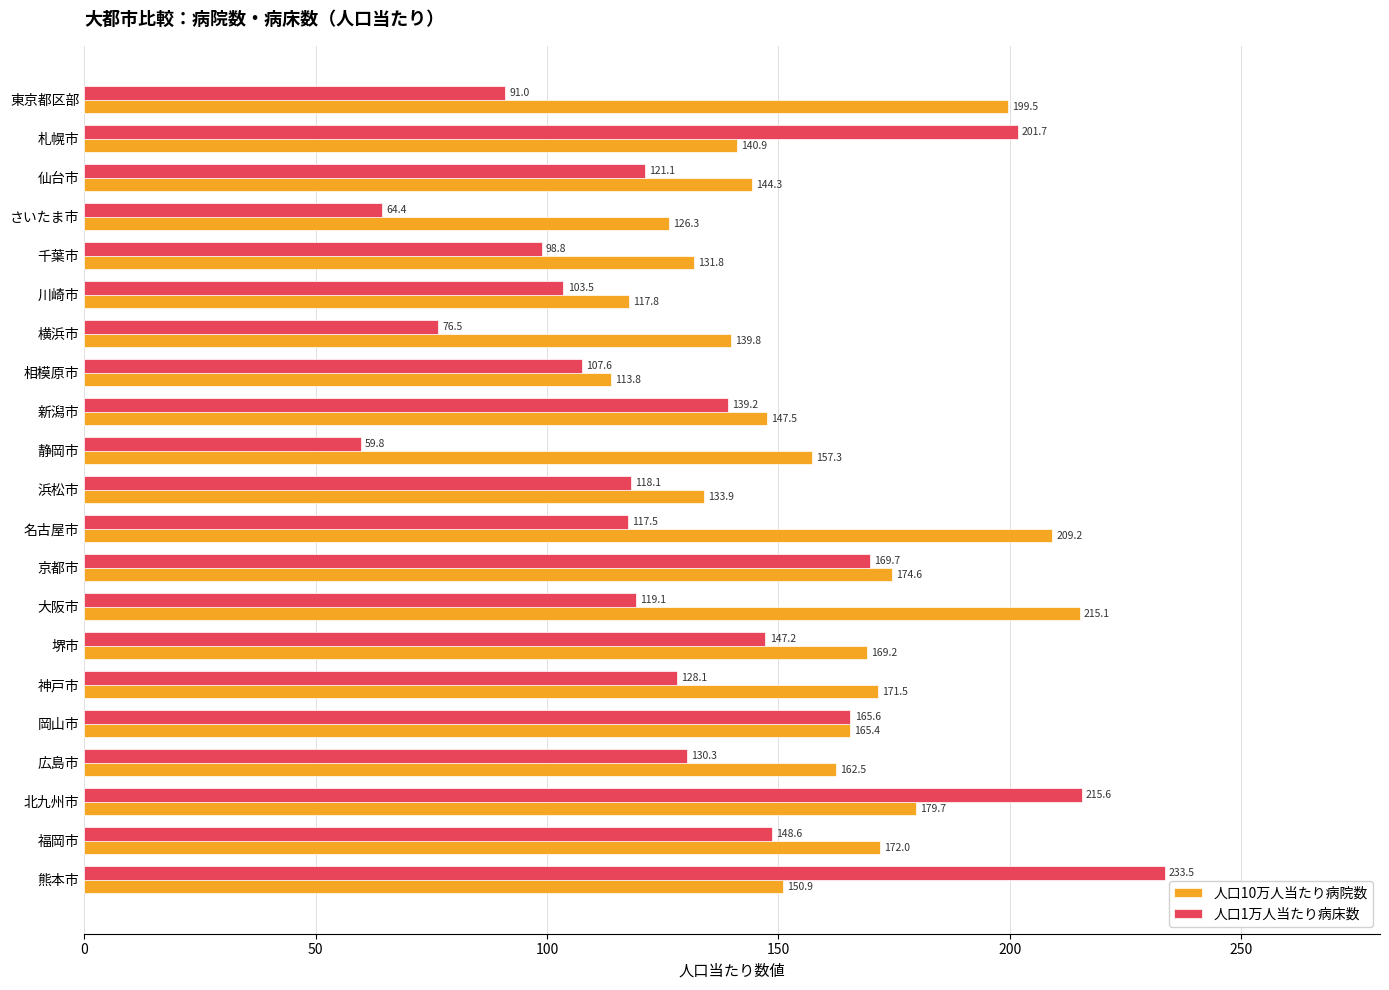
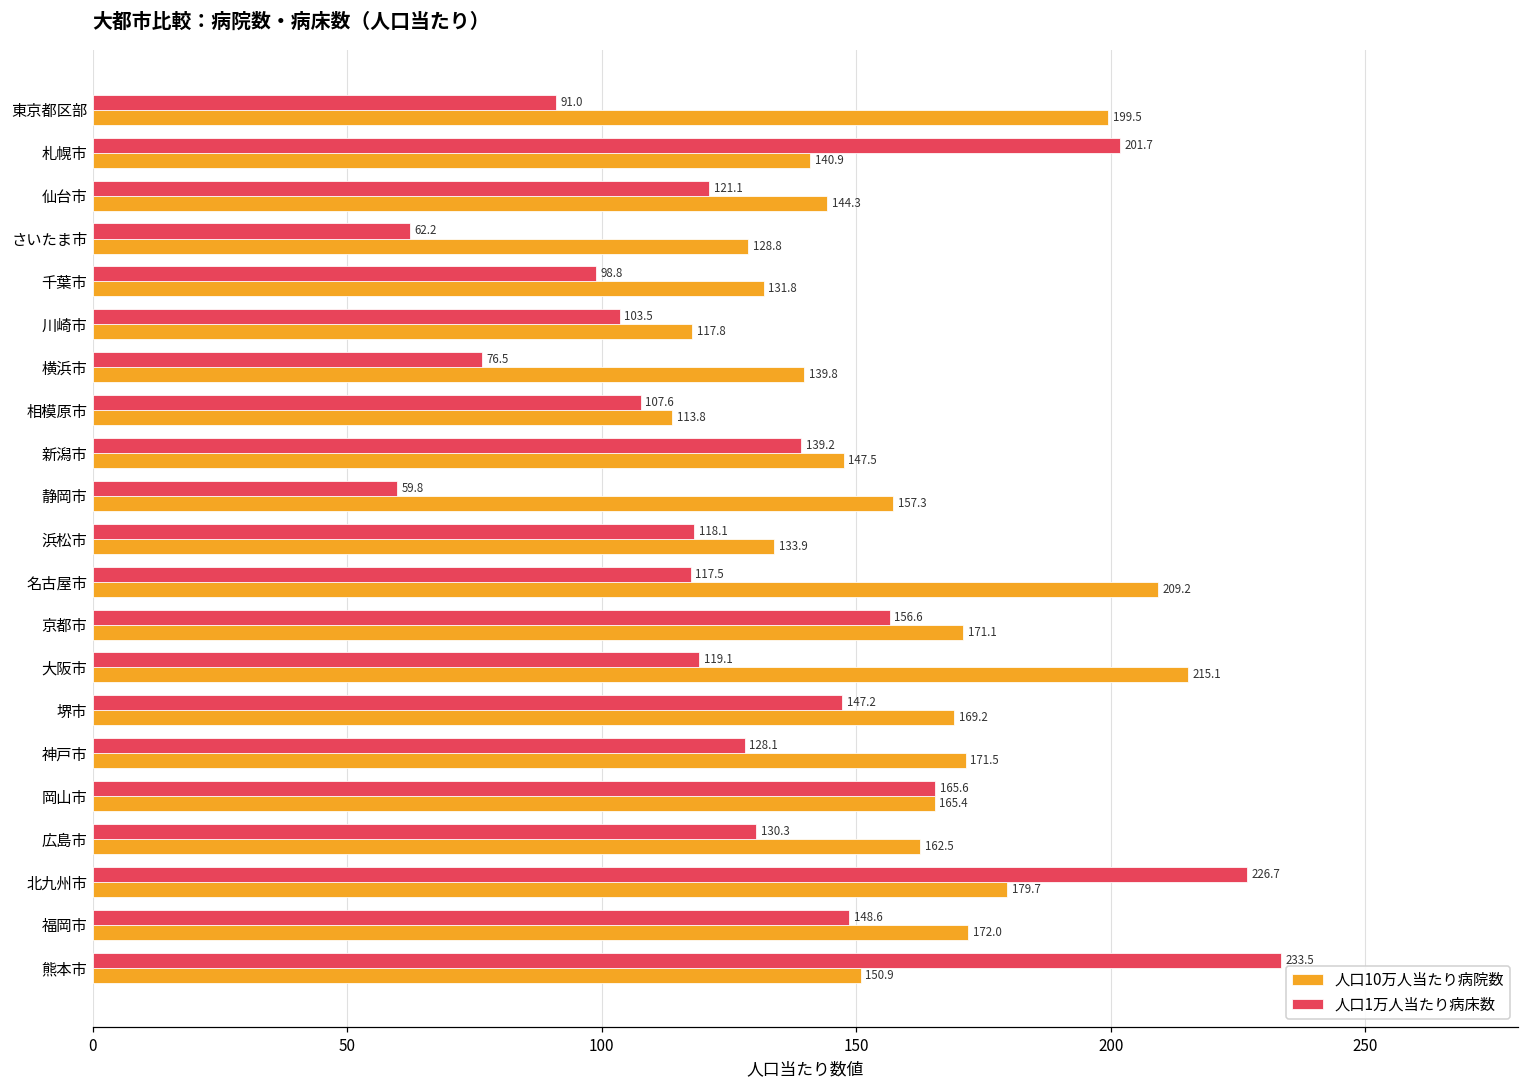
人口1万人当たり病床数, さいたま市: 64.4 -> 62.2
人口10万人当たり病院数, さいたま市: 126.3 -> 128.8
人口1万人当たり病床数, 京都市: 169.7 -> 156.6
人口10万人当たり病院数, 京都市: 174.6 -> 171.1
人口1万人当たり病床数, 北九州市: 215.6 -> 226.7
